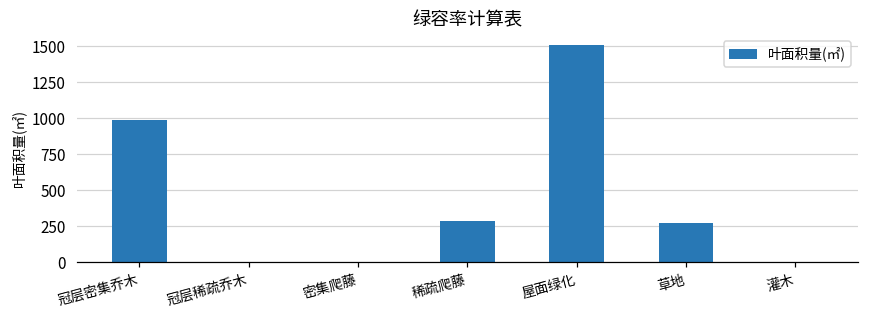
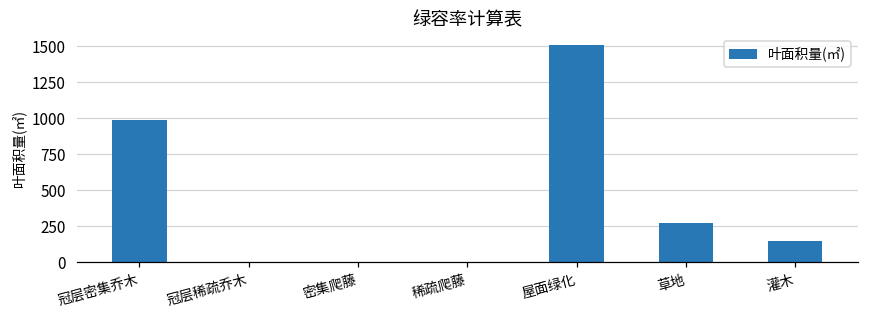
稀疏爬藤: 290 -> 0
灌木: 0 -> 150
